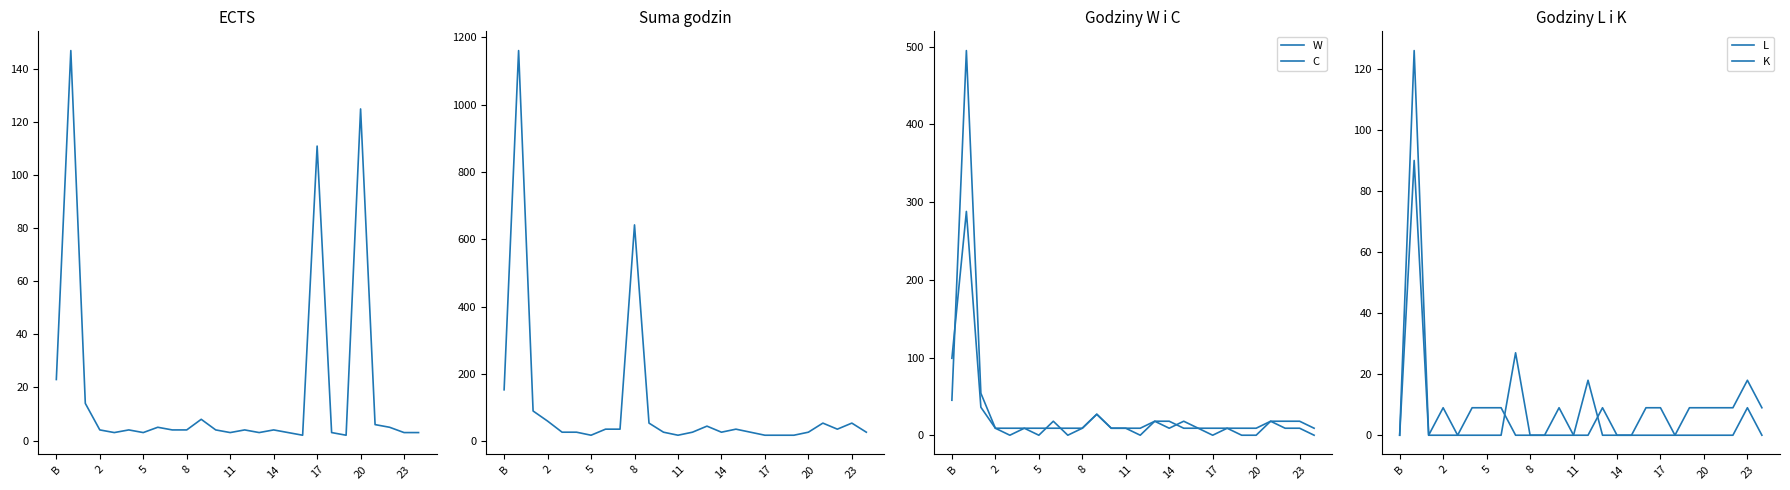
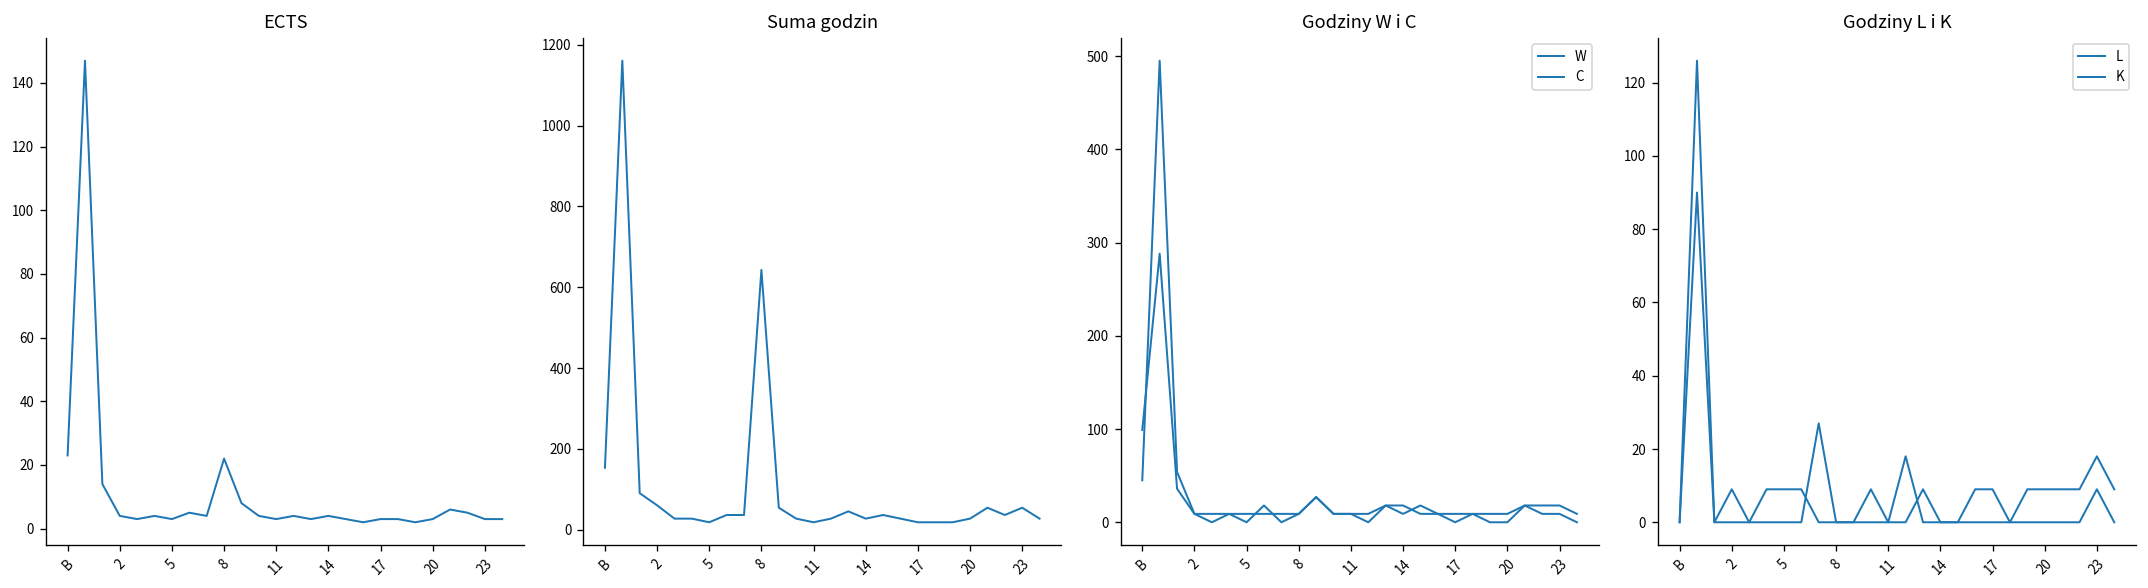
ECTS, 8: 4 -> 22
ECTS, 17: 111 -> 3
ECTS, 20: 125 -> 3
